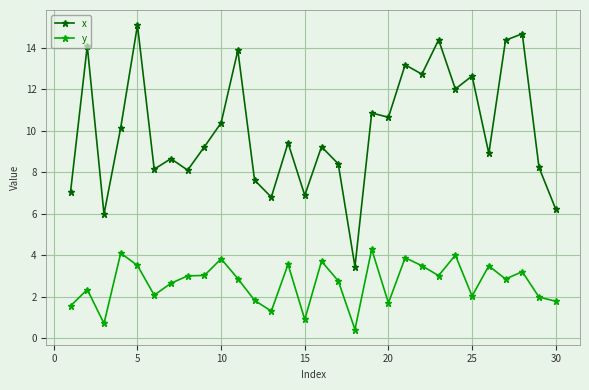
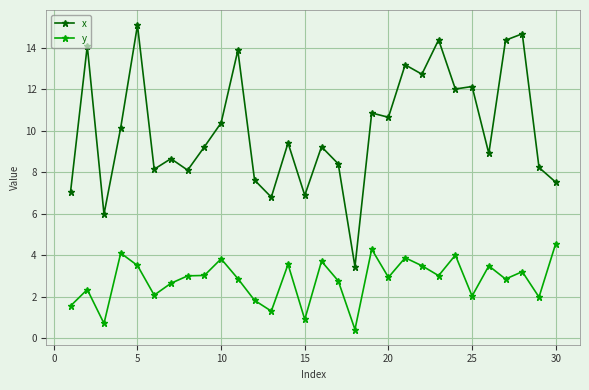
y, 20: 1.7 -> 2.9
x, 25: 12.6 -> 12.1
x, 30: 6.2 -> 7.5
y, 30: 1.8 -> 4.6
